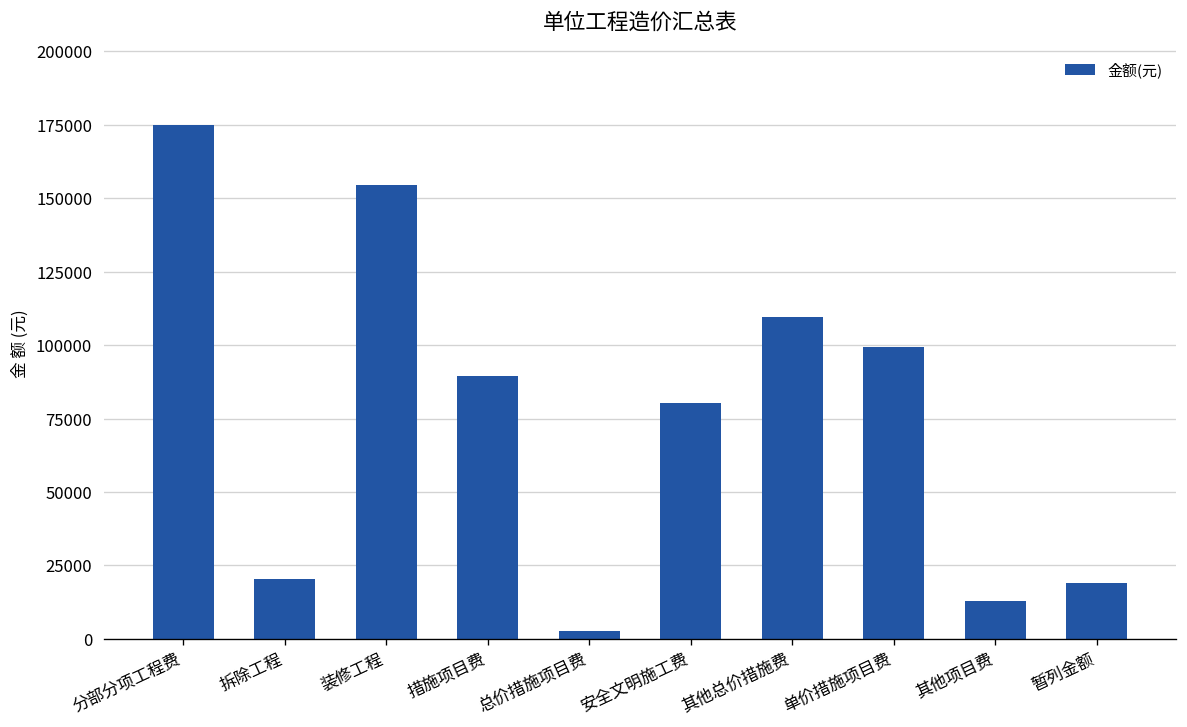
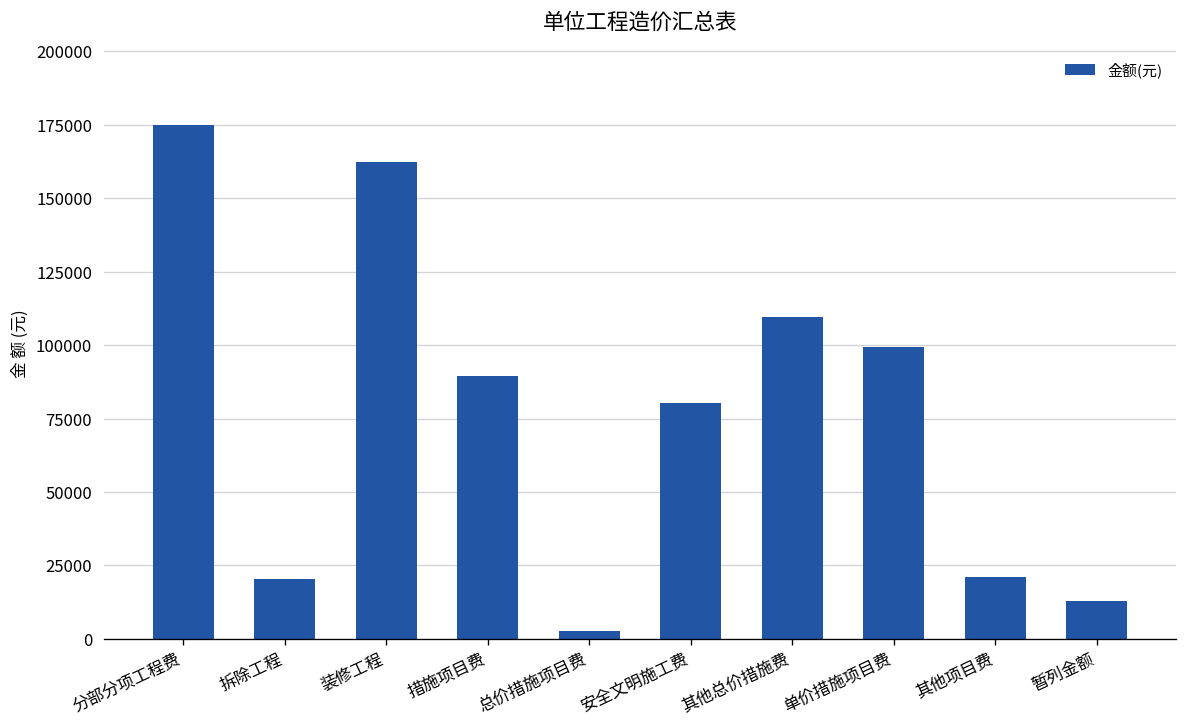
装修工程: 154000 -> 162000
其他项目费: 13000 -> 21000
暂列金额: 19000 -> 13000
